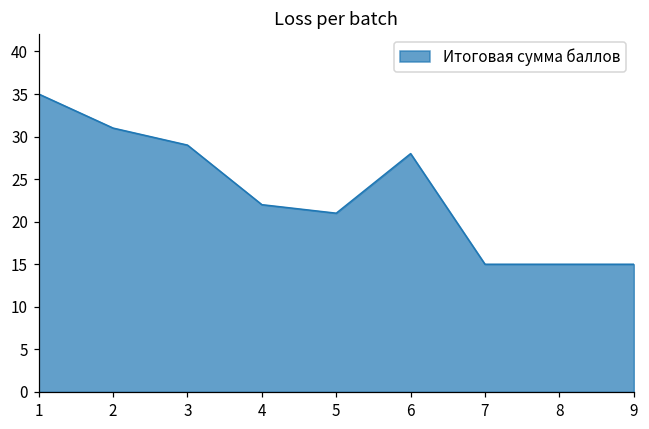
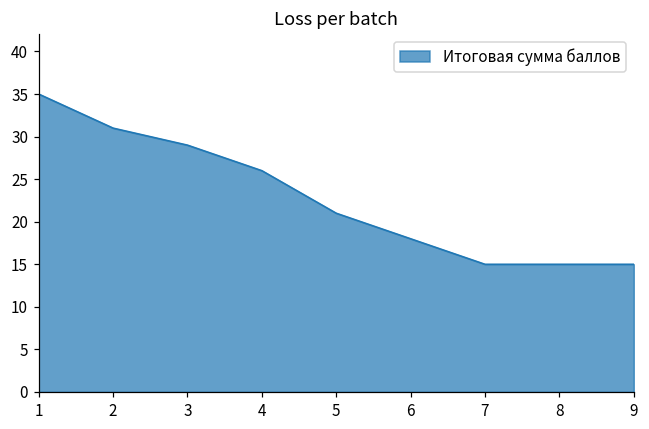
4: 22 -> 26
6: 28 -> 18
